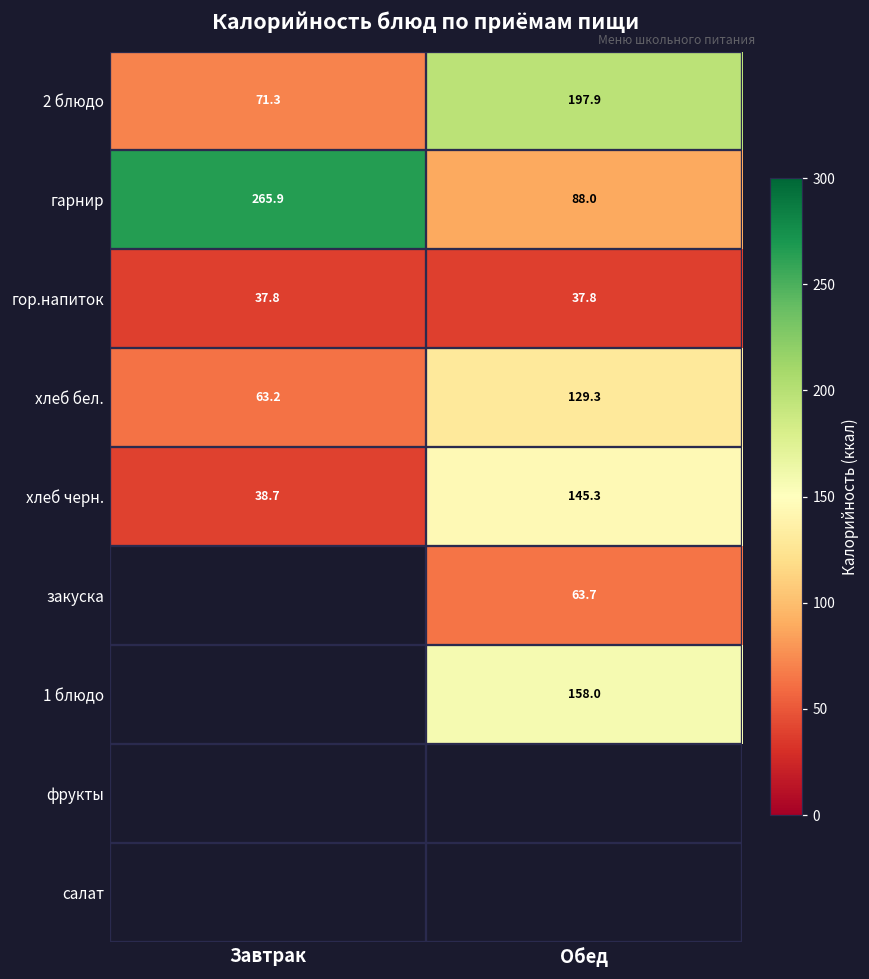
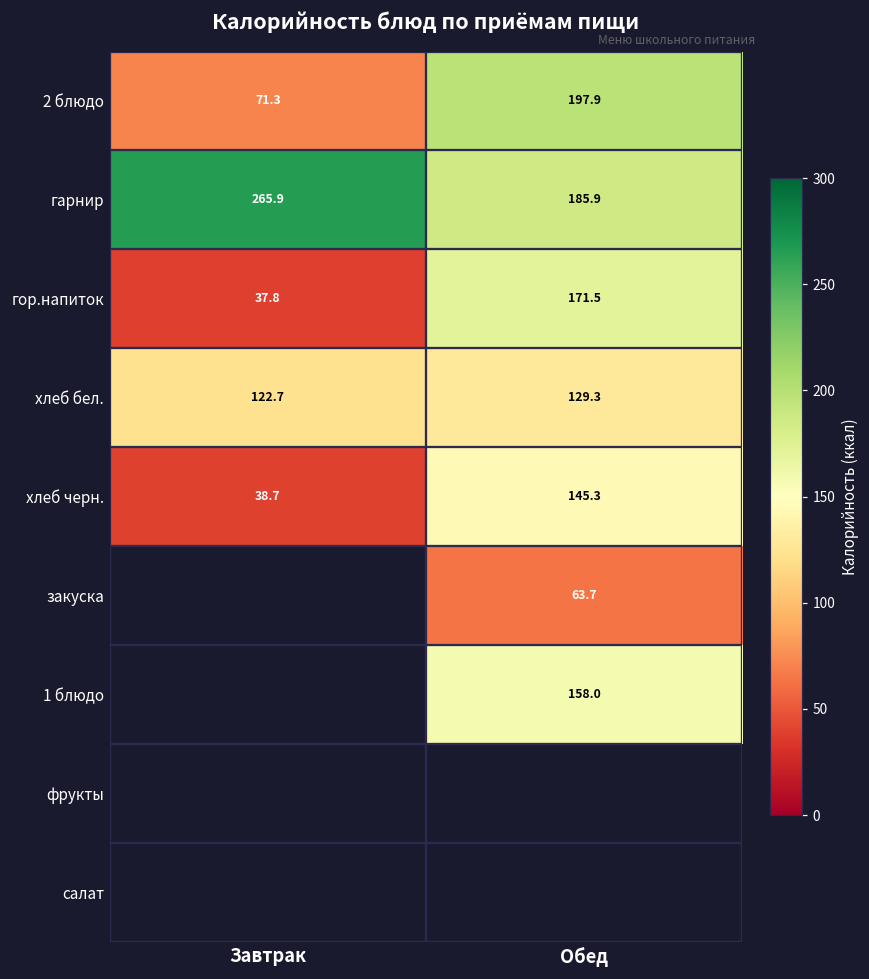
гарнир, Обед: 88.0 -> 185.9
гор.напиток, Обед: 37.8 -> 171.5
хлеб бел., Завтрак: 63.2 -> 122.7
